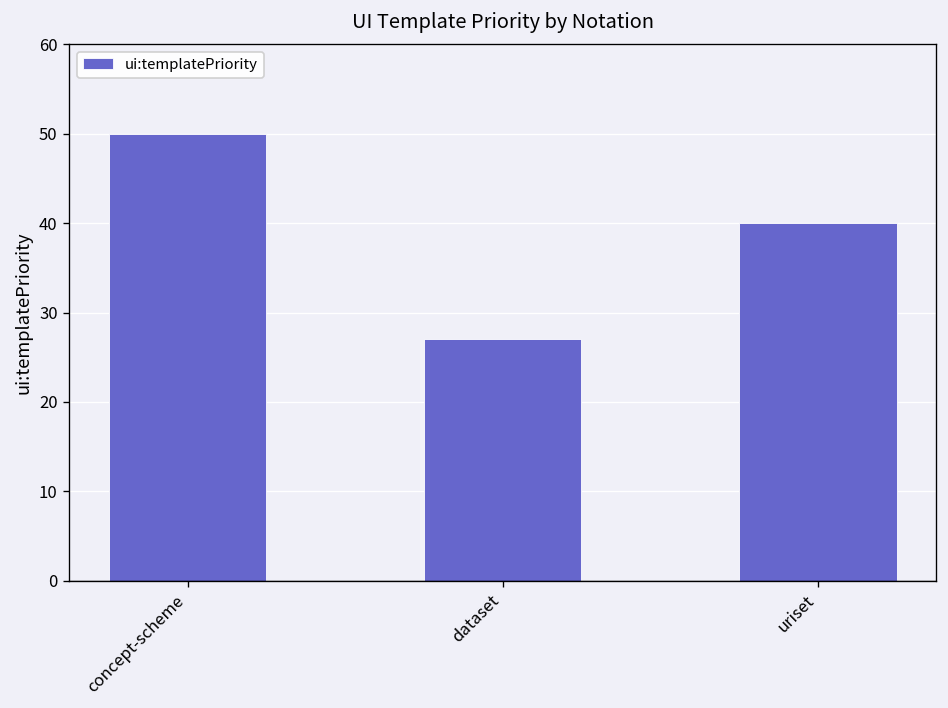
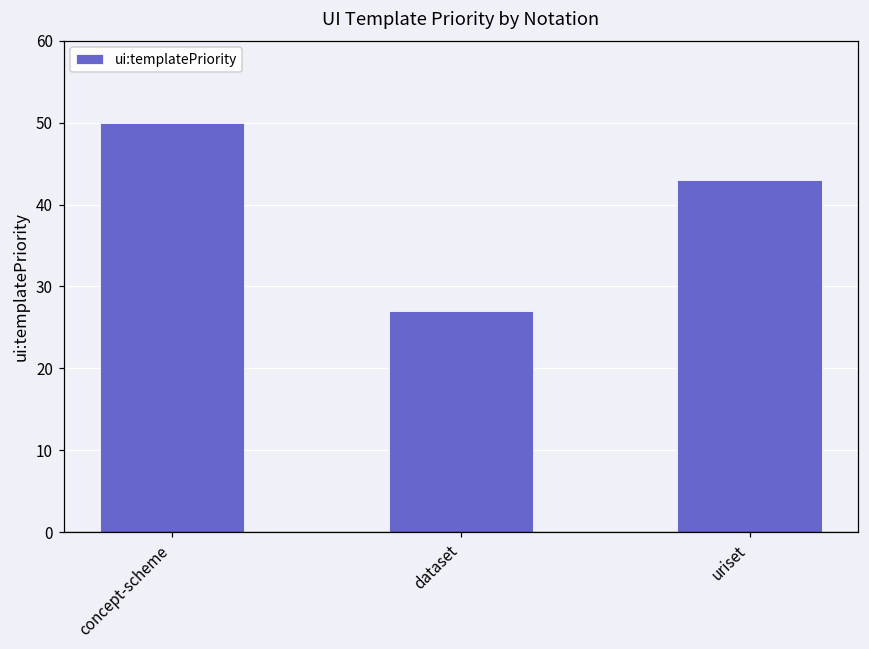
uriset: 40 -> 43
